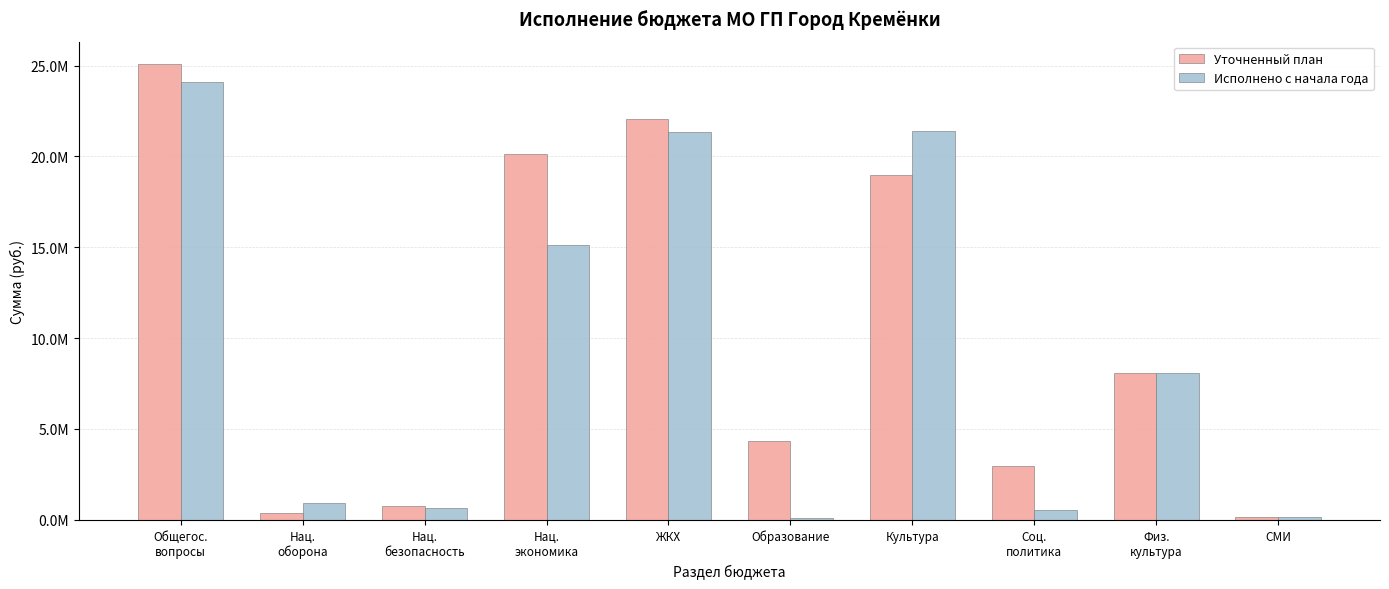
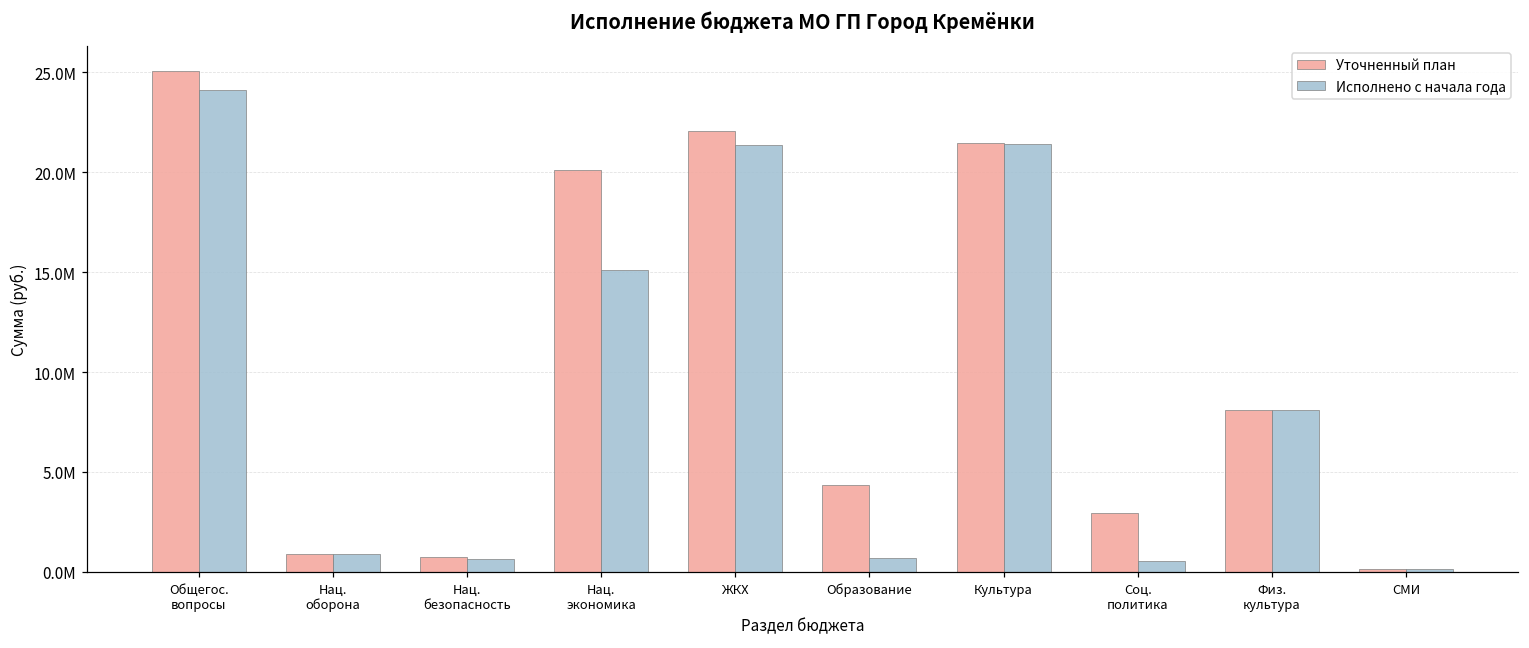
Уточненный план, Нац. оборона: 400000 -> 900000
Исполнено с начала года, Образование: 100000 -> 700000
Уточненный план, Культура: 19000000 -> 21500000
